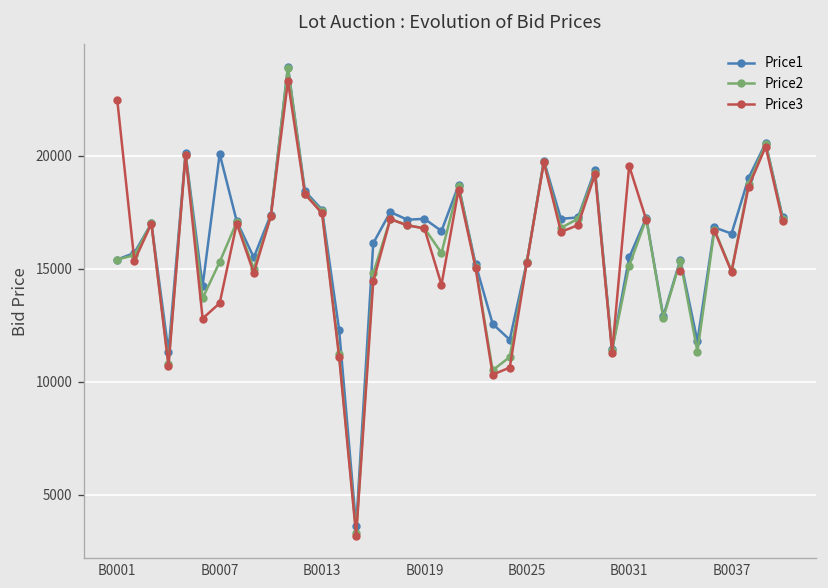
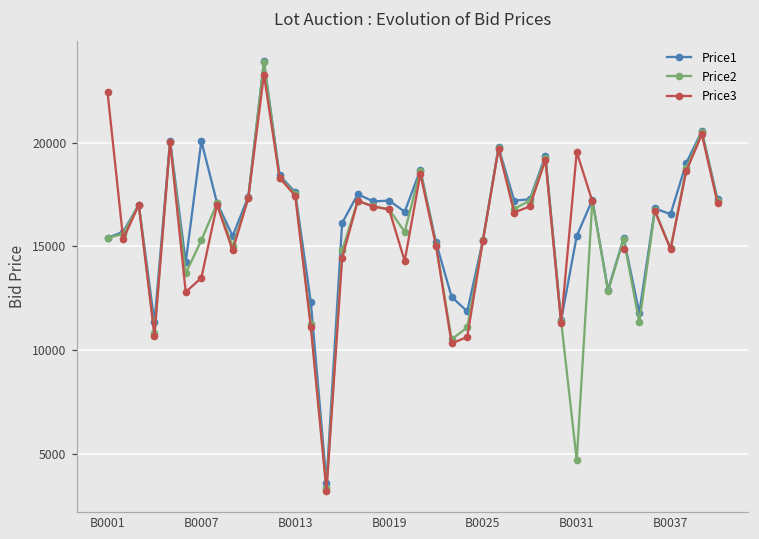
Price2, B0031: 15100 -> 4700
